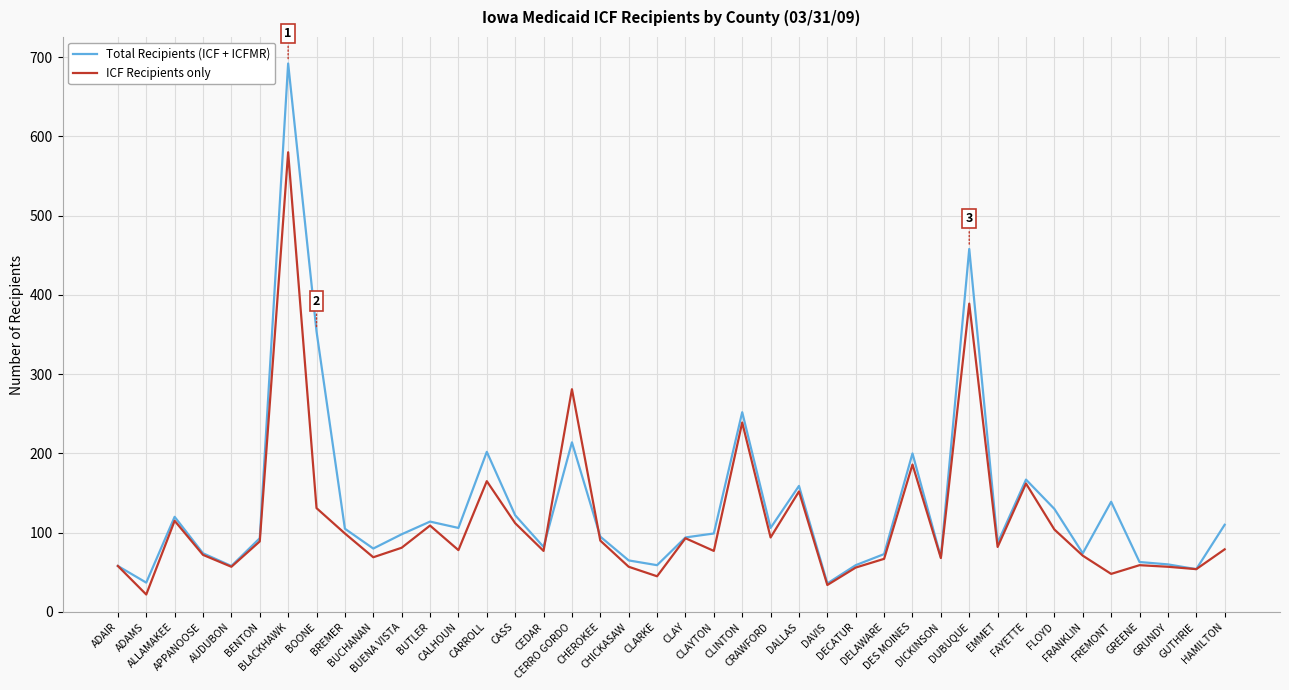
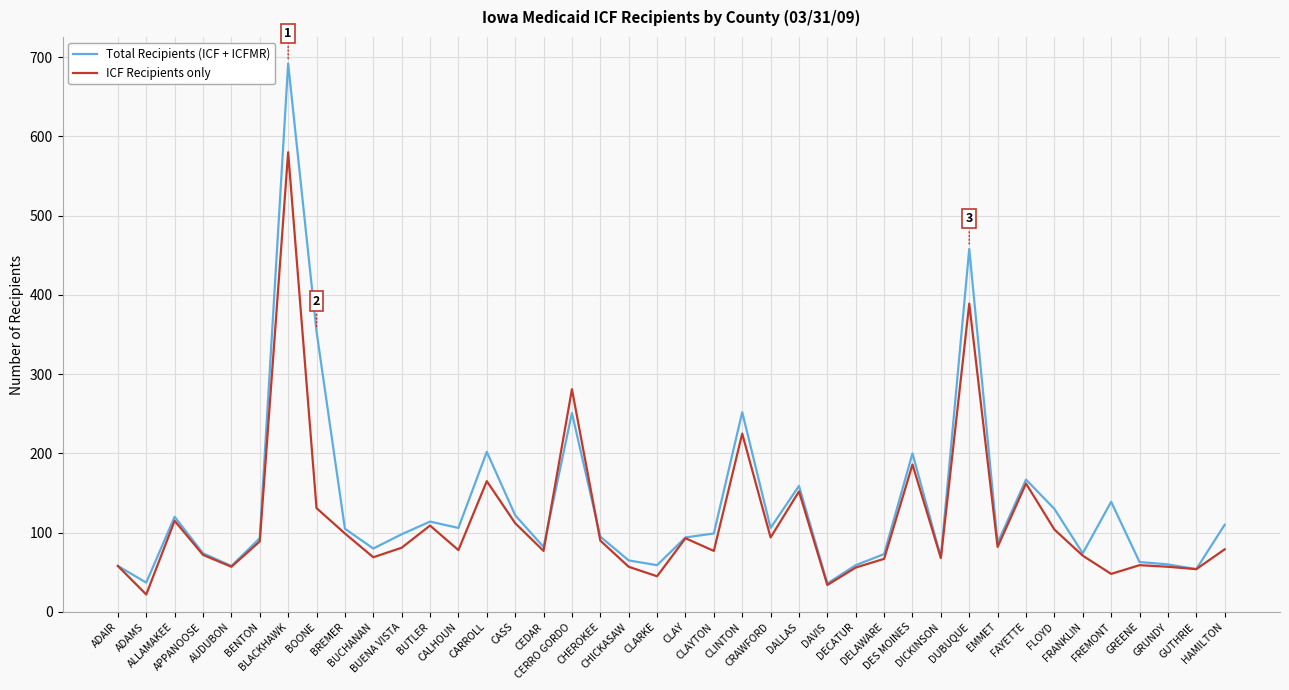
Total Recipients (ICF + ICFMR), CERRO GORDO: 210 -> 250
ICF Recipients only, CLINTON: 240 -> 230
